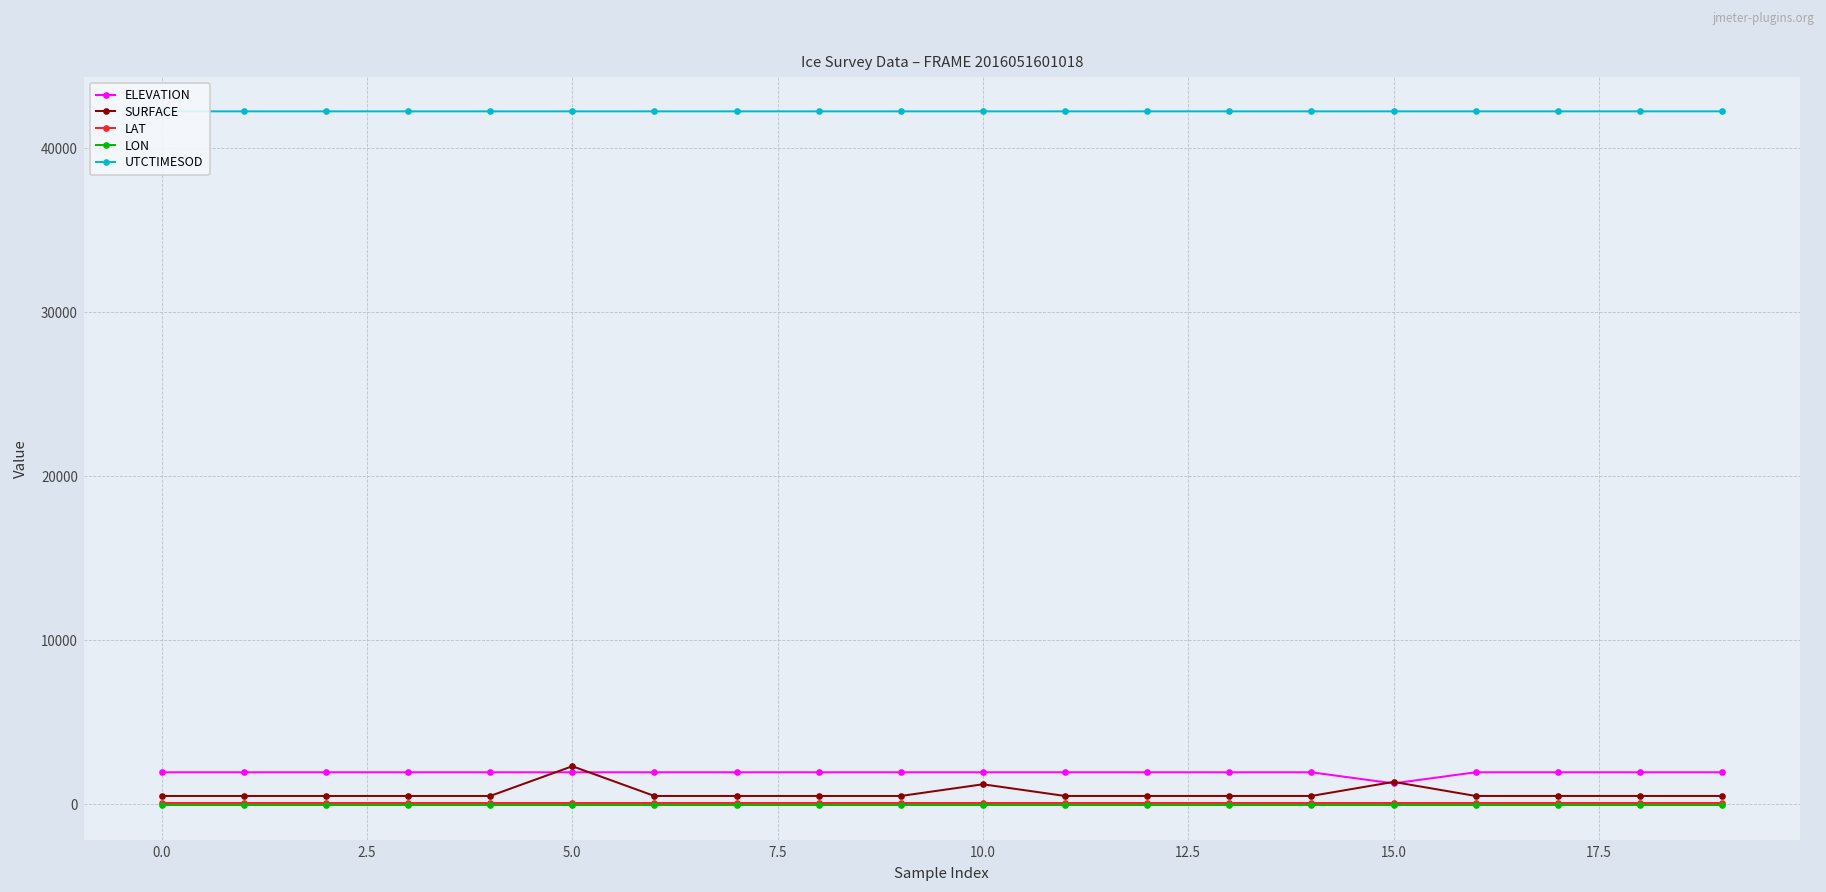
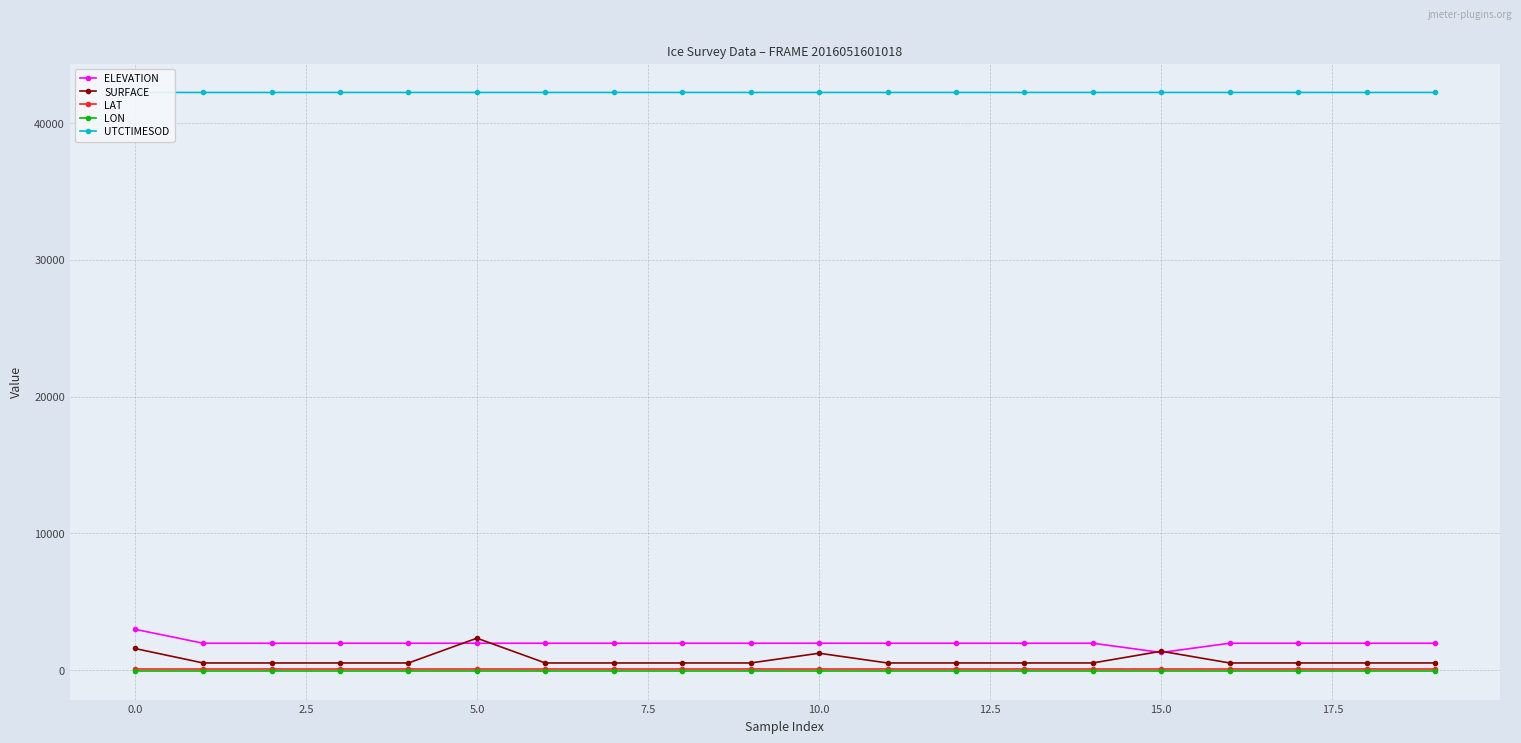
ELEVATION, 0.0: 2000 -> 3000
SURFACE, 0.0: 500 -> 1600
